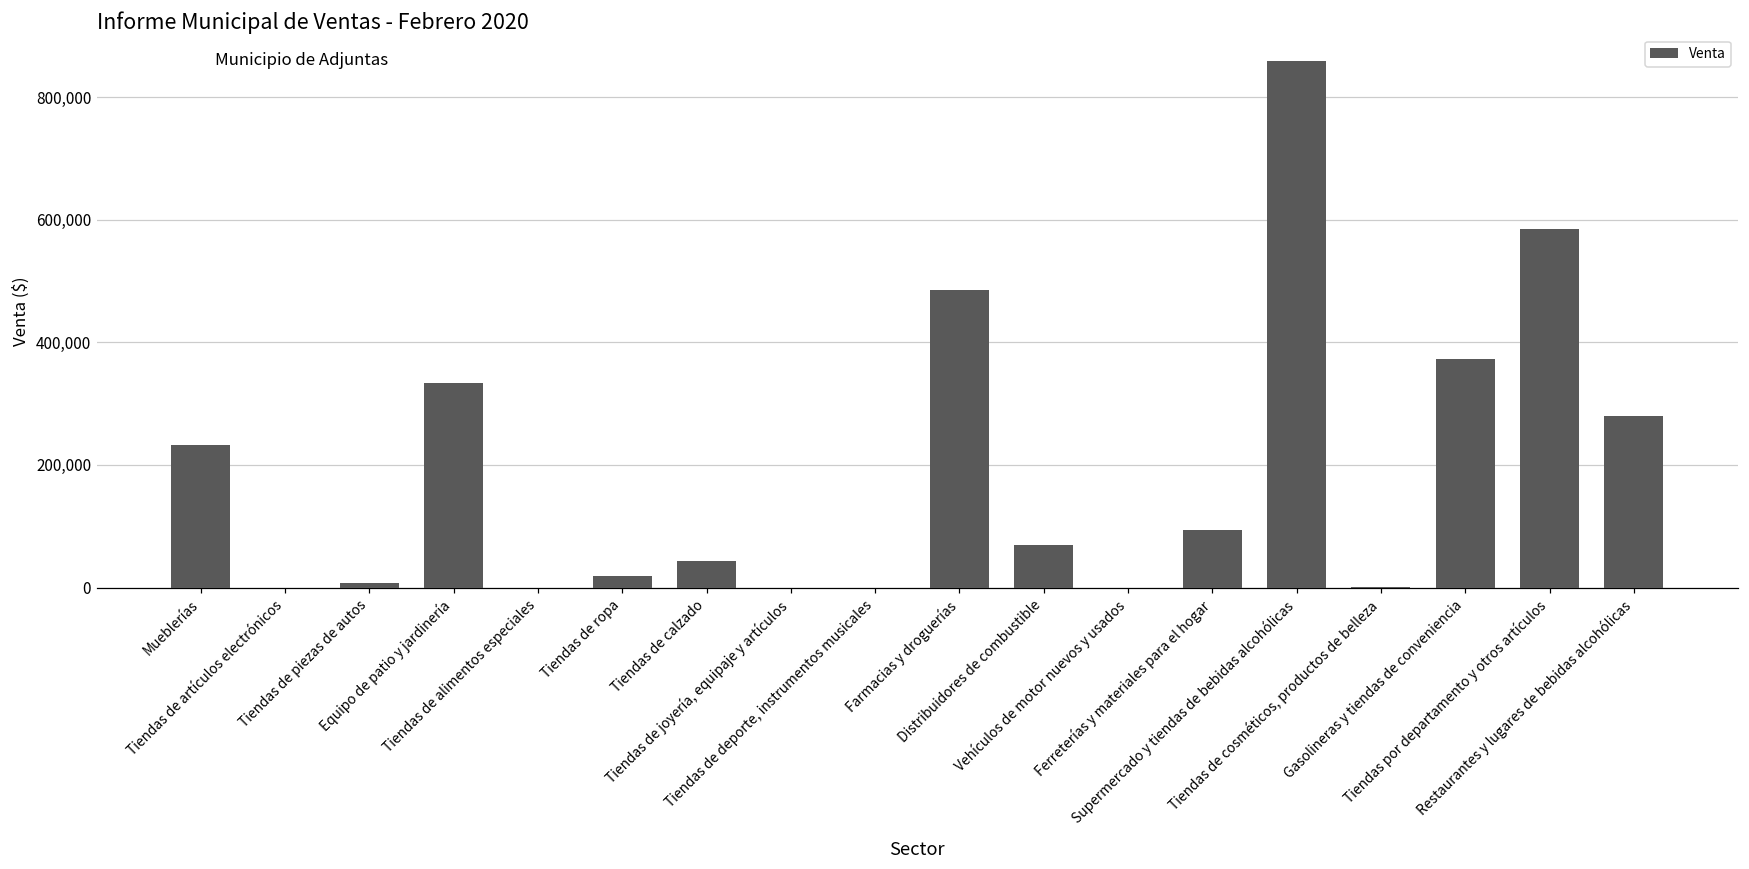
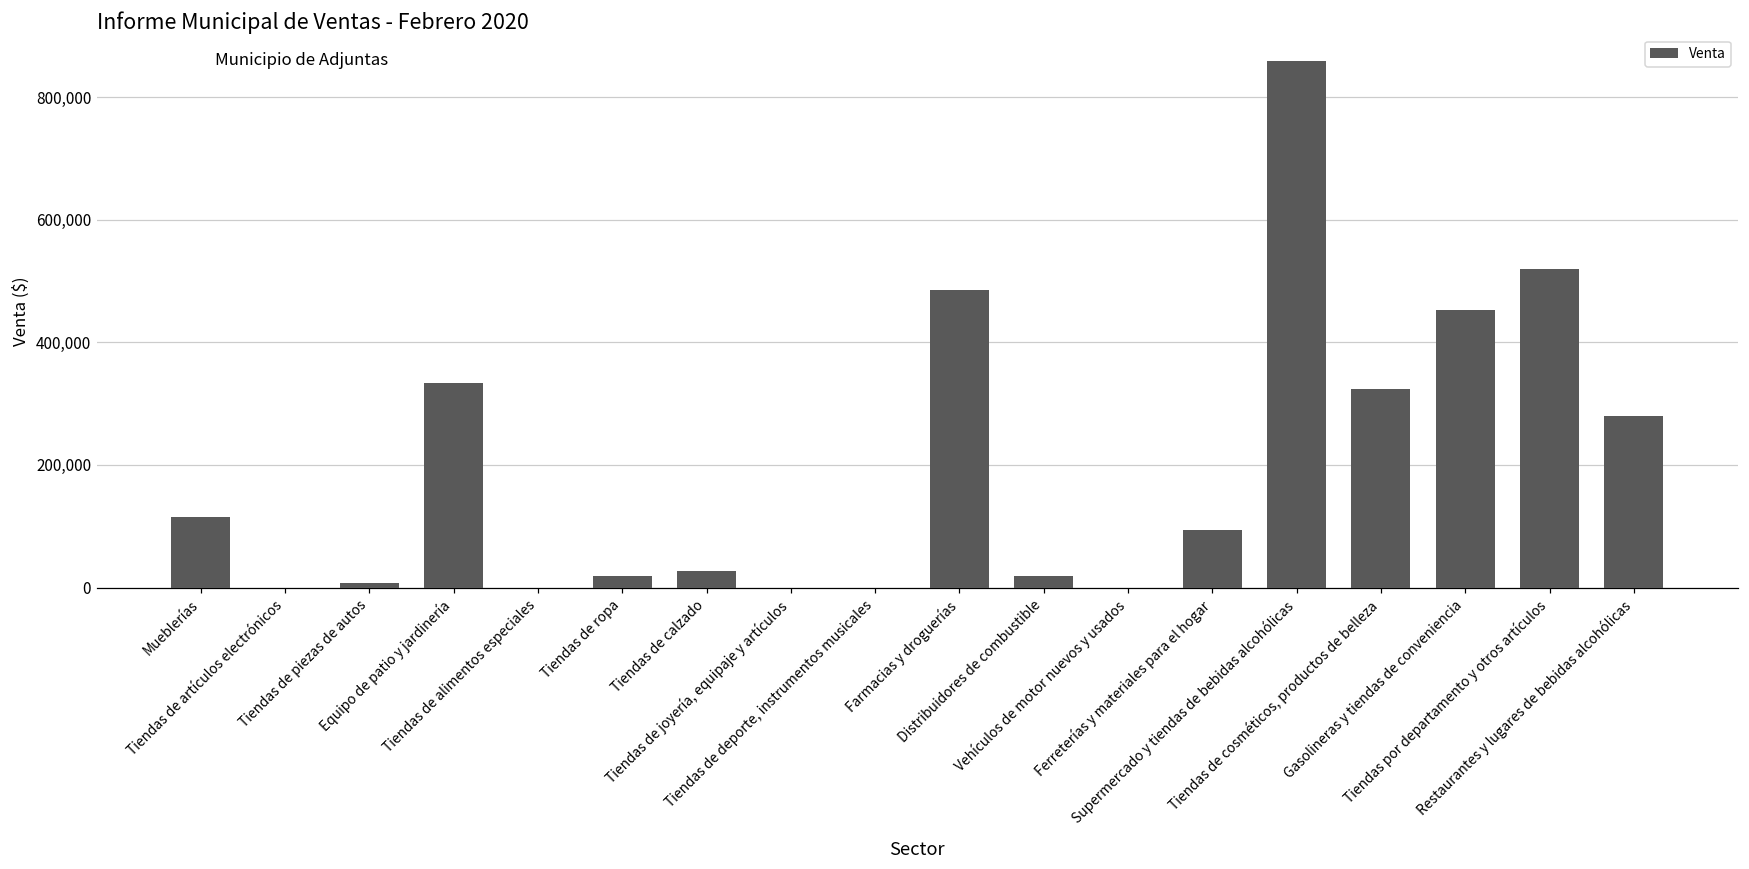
Mueblerías: 230,000 -> 110,000
Tiendas de calzado: 40,000 -> 30,000
Distribuidores de combustible: 70,000 -> 20,000
Tiendas de cosméticos, productos de belleza: 0 -> 320,000
Gasolineras y tiendas de conveniencia: 370,000 -> 450,000
Tiendas por departamento y otros artículos: 580,000 -> 520,000
